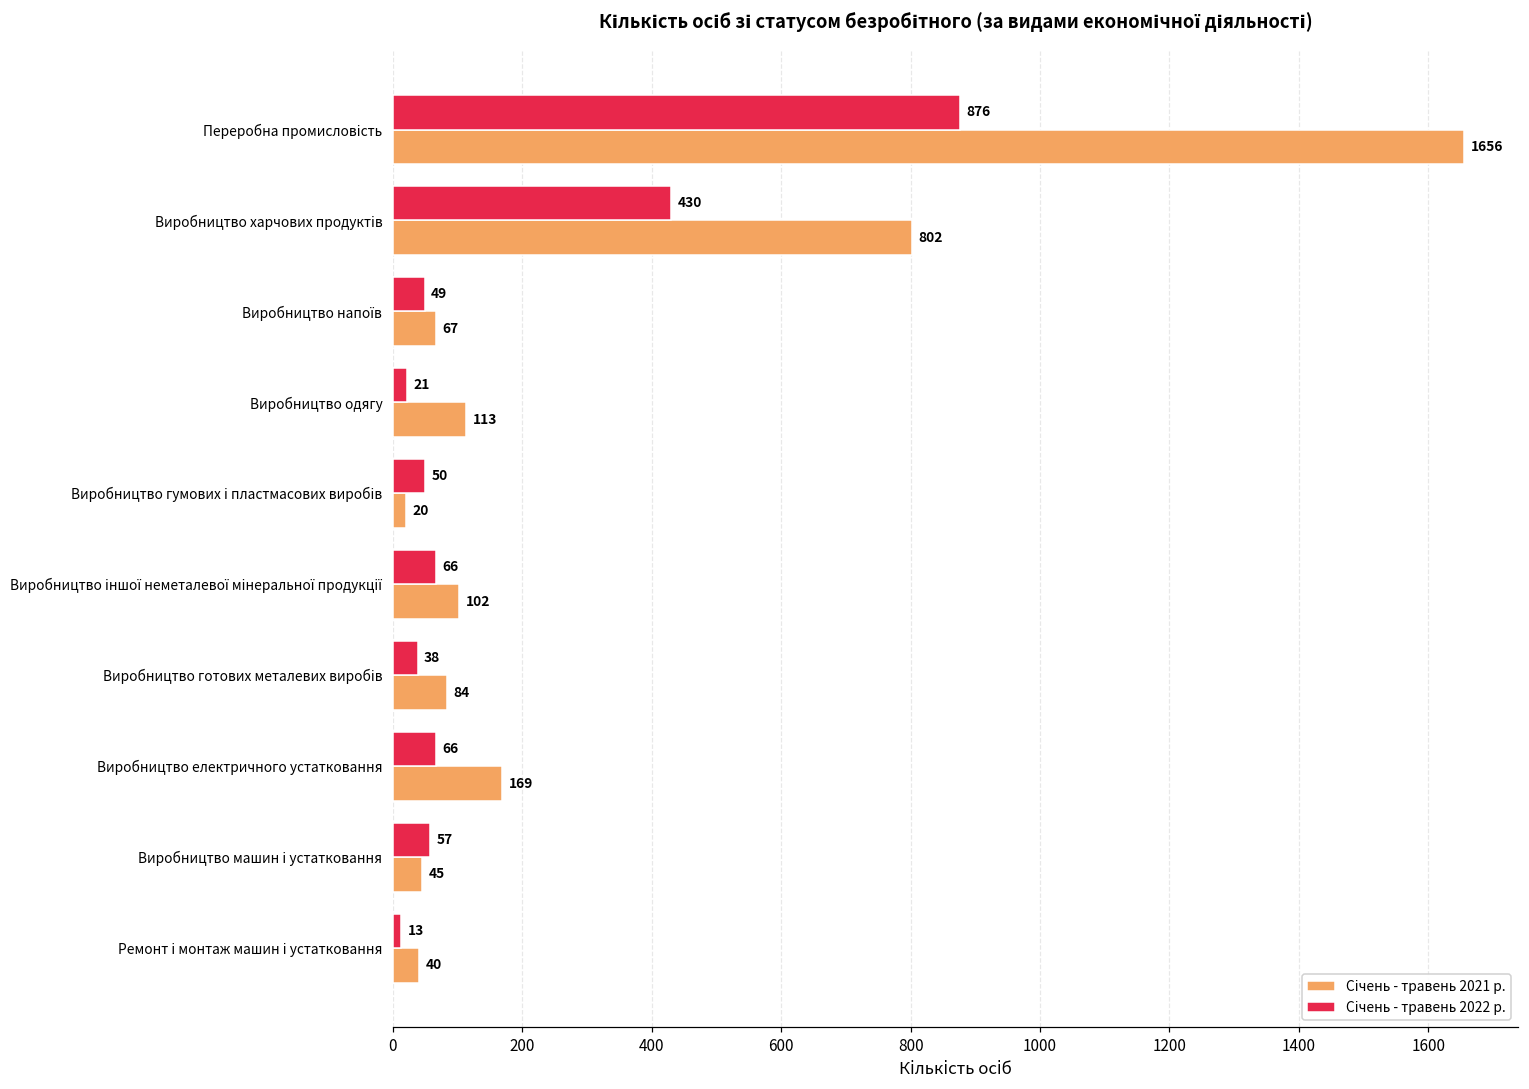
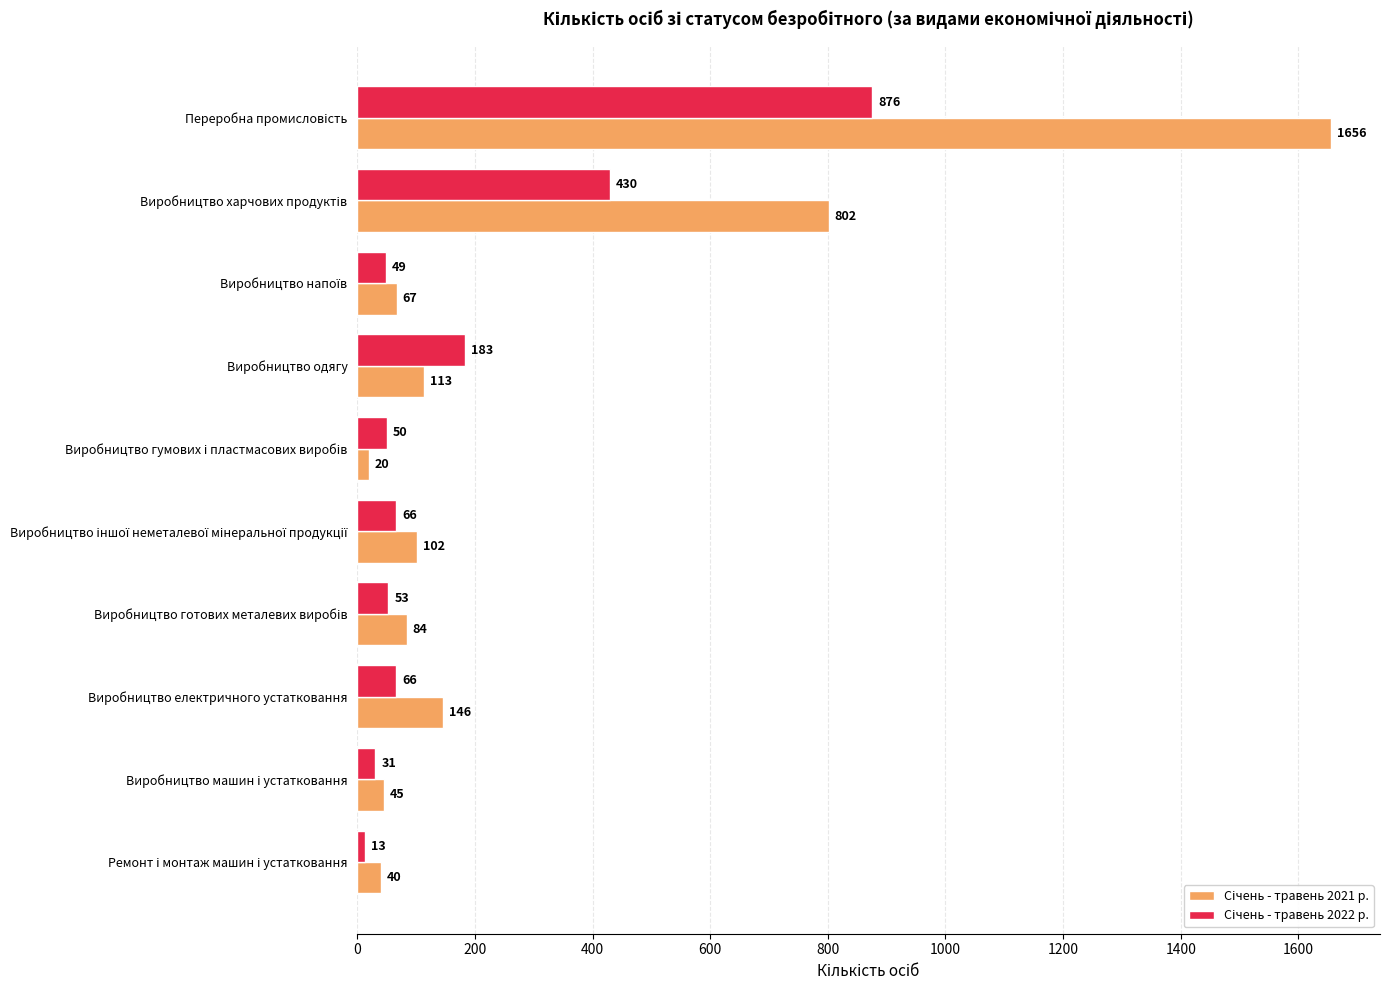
Січень - травень 2022 р., Виробництво одягу: 21 -> 183
Січень - травень 2022 р., Виробництво готових металевих виробів: 38 -> 53
Січень - травень 2021 р., Виробництво електричного устатковання: 169 -> 146
Січень - травень 2022 р., Виробництво машин і устатковання: 57 -> 31
